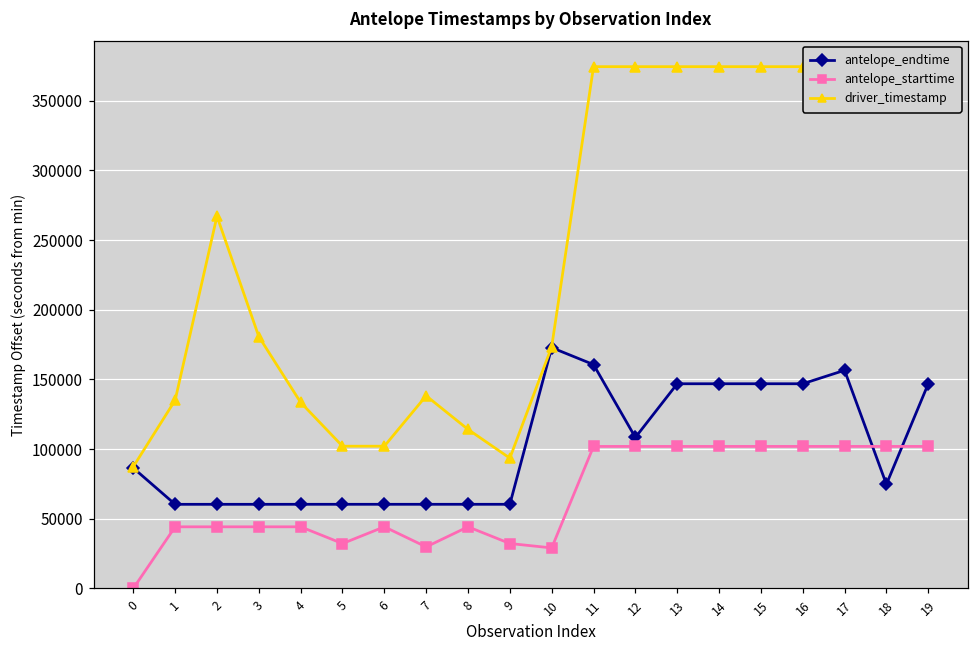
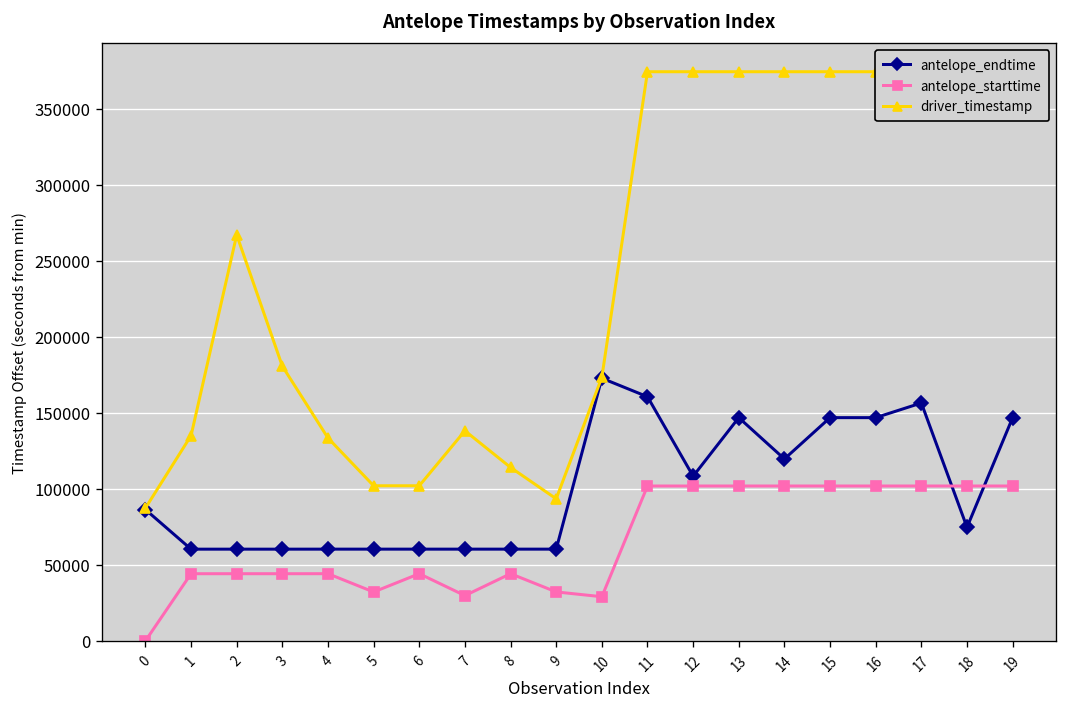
antelope_endtime, 14: 147000 -> 120000
